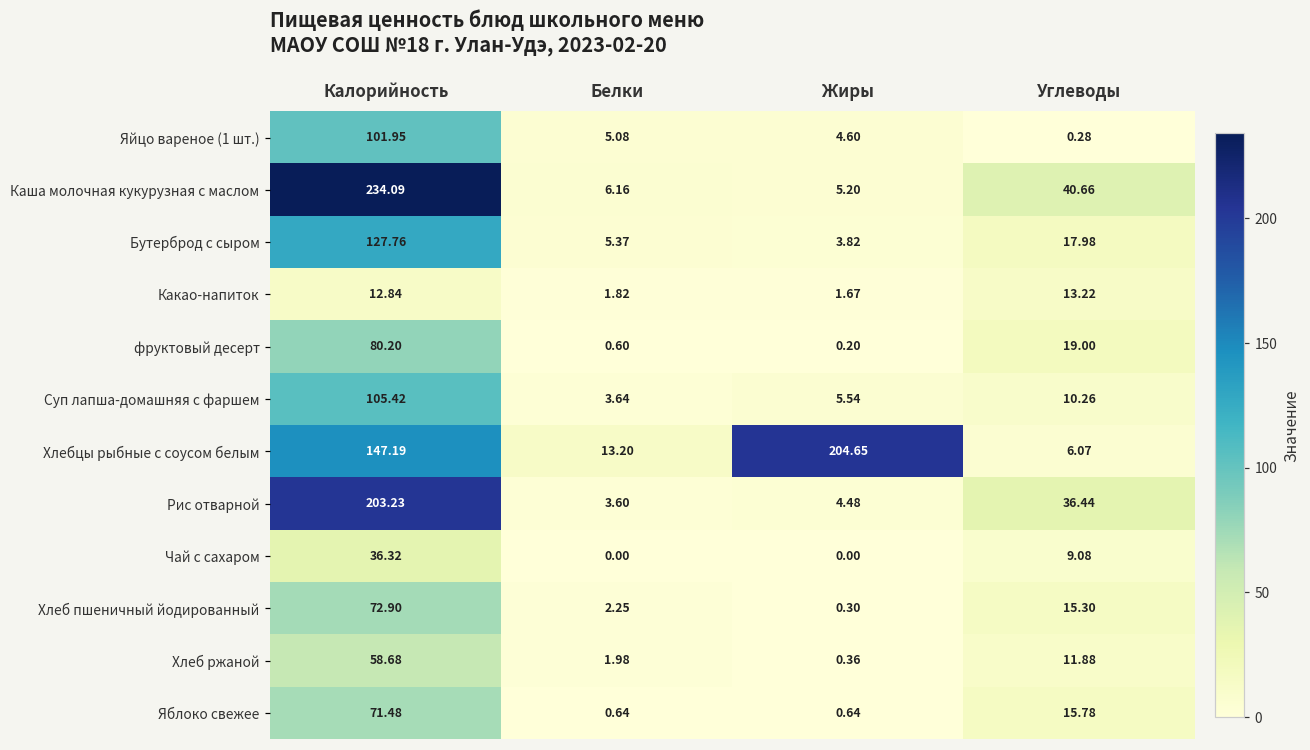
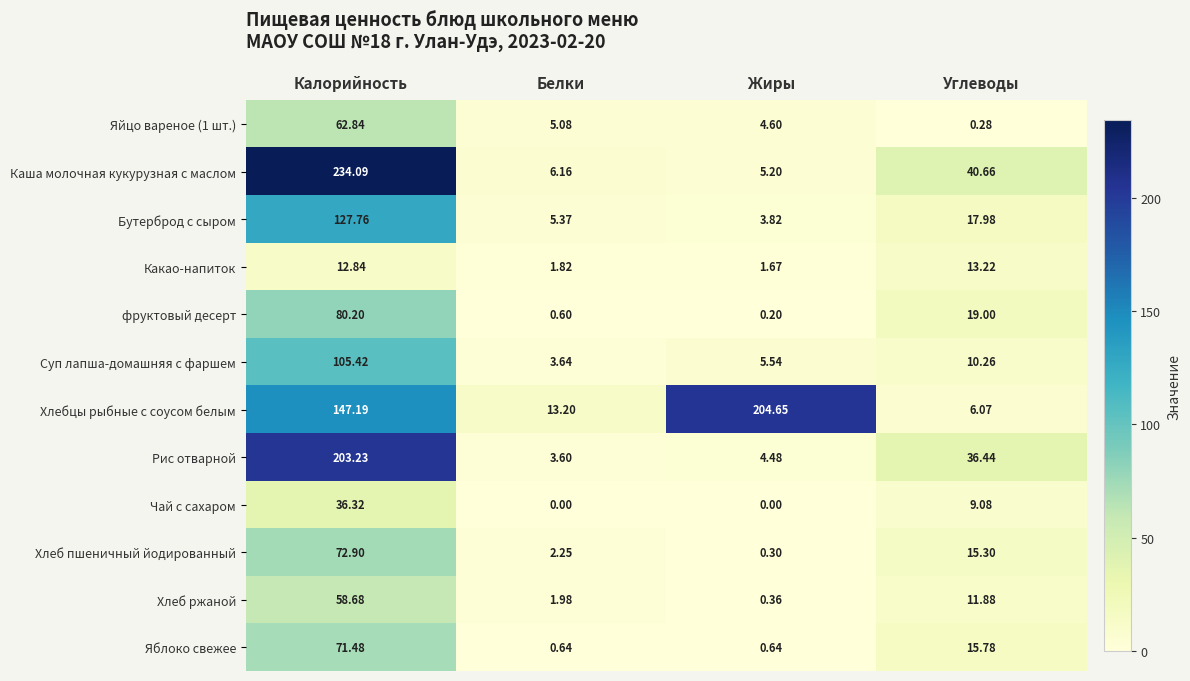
Яйцо вареное (1 шт.), Калорийность: 101.95 -> 62.84
